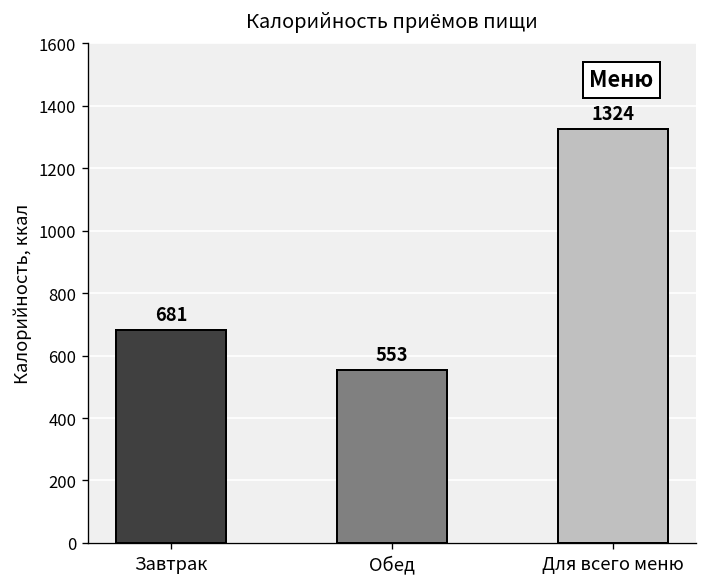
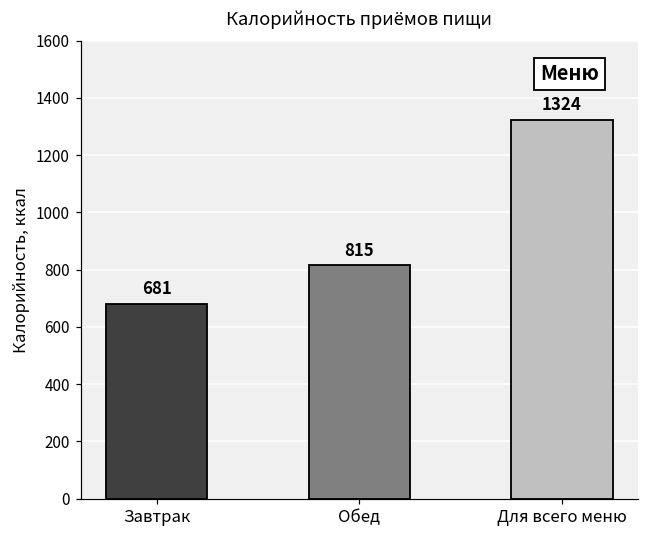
Обед: 553 -> 815
